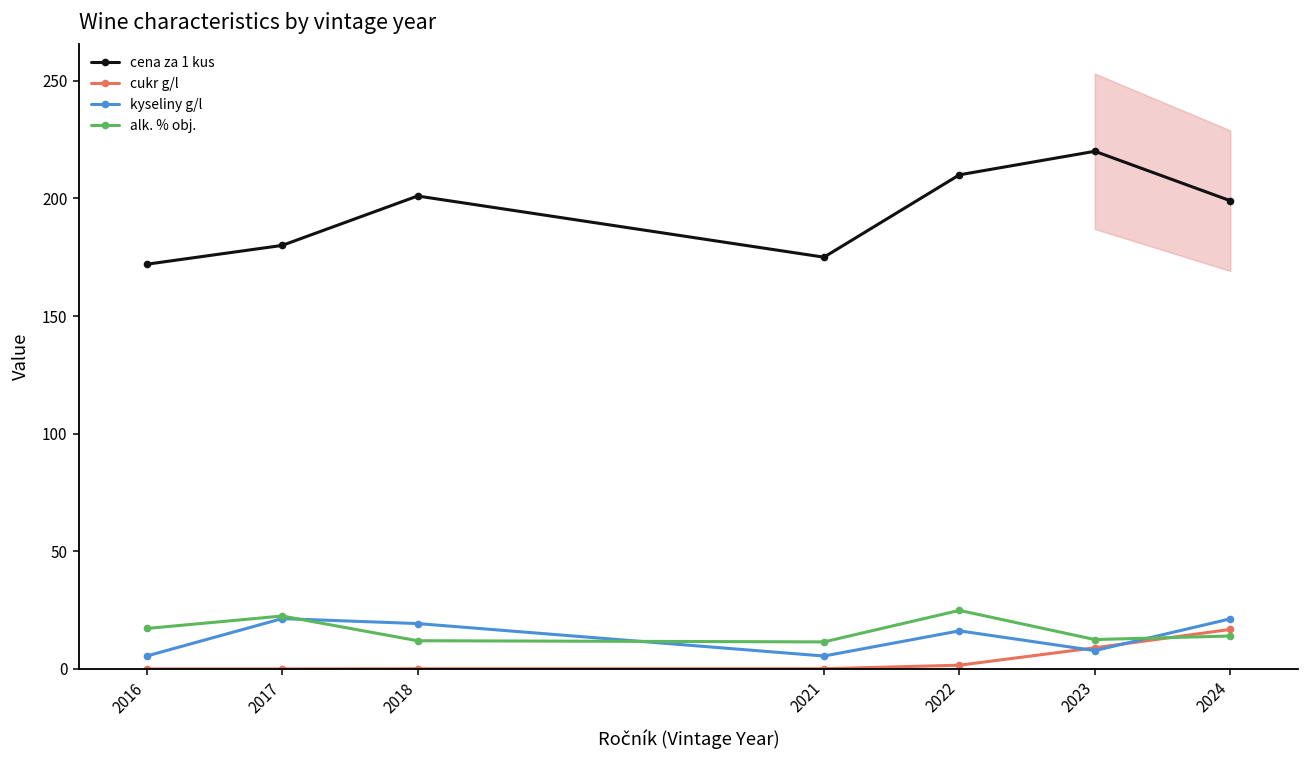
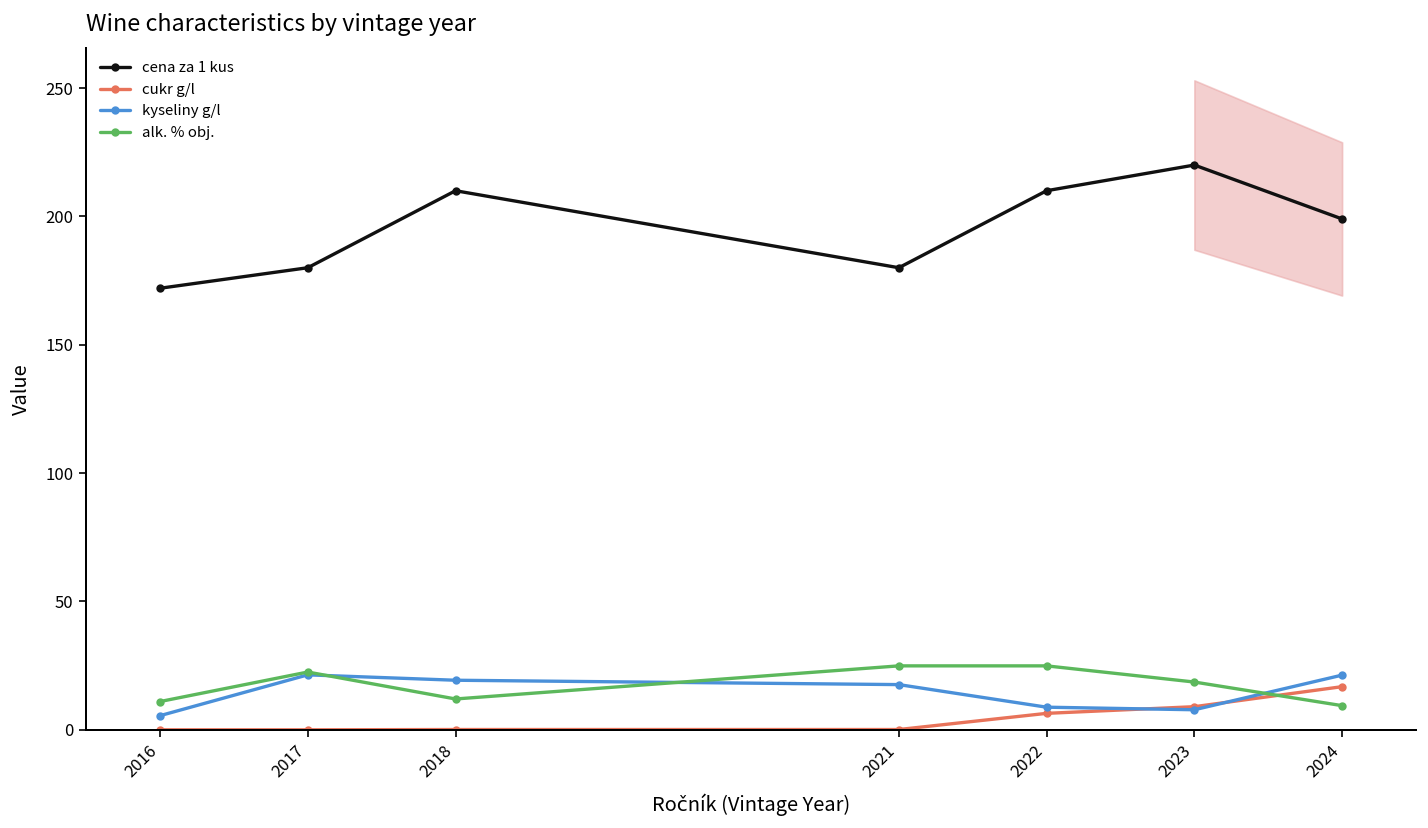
alk. % obj., 2016: 17 -> 11
cena za 1 kus, 2018: 201 -> 210
cena za 1 kus, 2021: 175 -> 180
kyseliny g/l, 2021: 6 -> 18
alk. % obj., 2021: 12 -> 25
cukr g/l, 2022: 2 -> 6
kyseliny g/l, 2022: 16 -> 9
alk. % obj., 2023: 13 -> 19
alk. % obj., 2024: 14 -> 9
